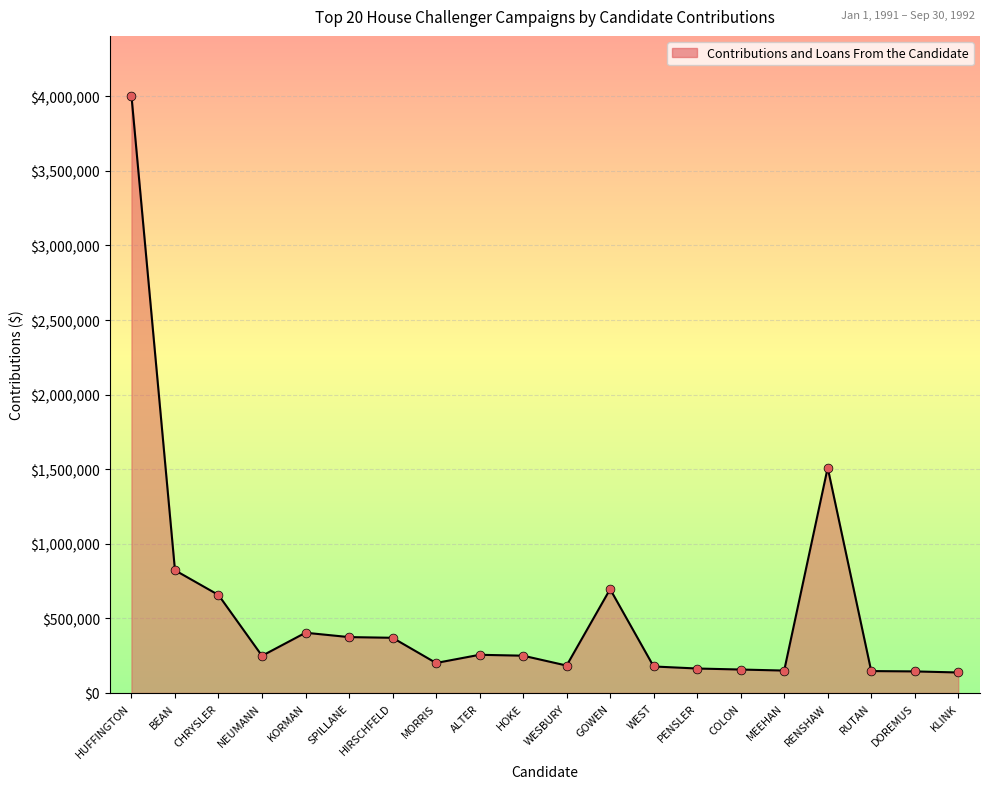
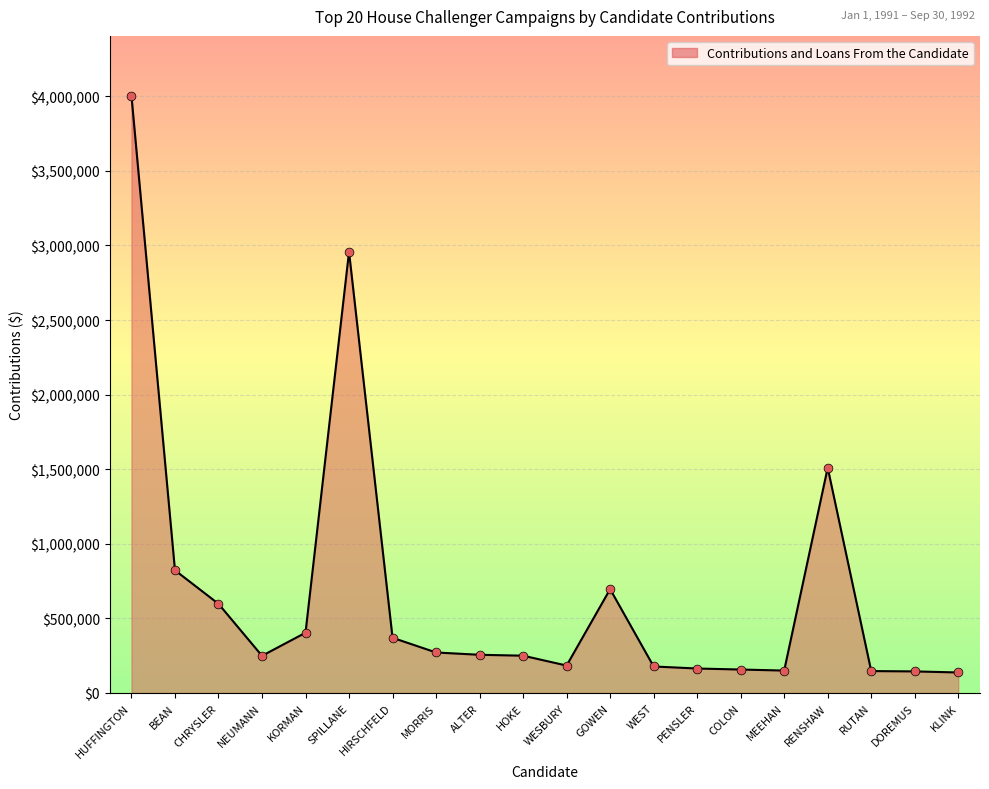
CHRYSLER: $660,000 -> $600,000
SPILLANE: $370,000 -> $2,960,000
MORRIS: $200,000 -> $270,000
